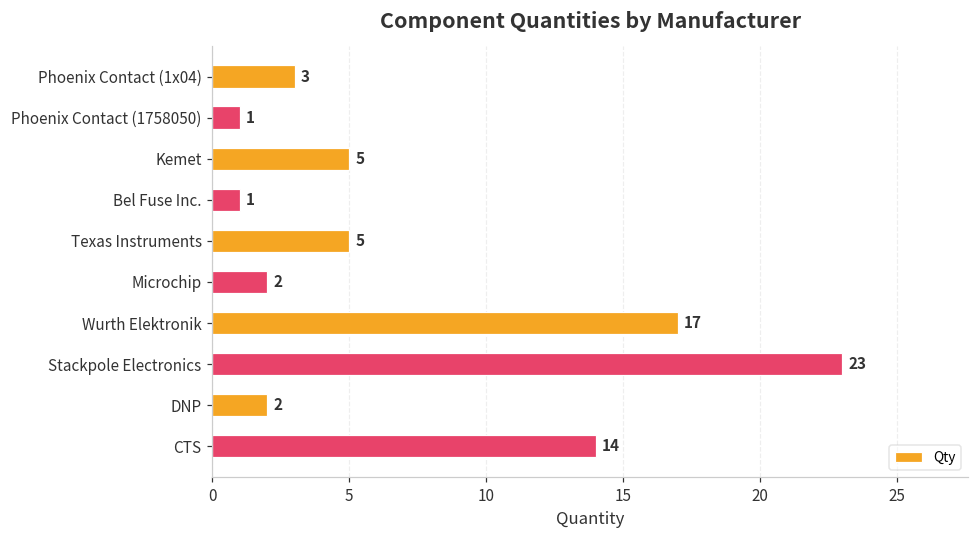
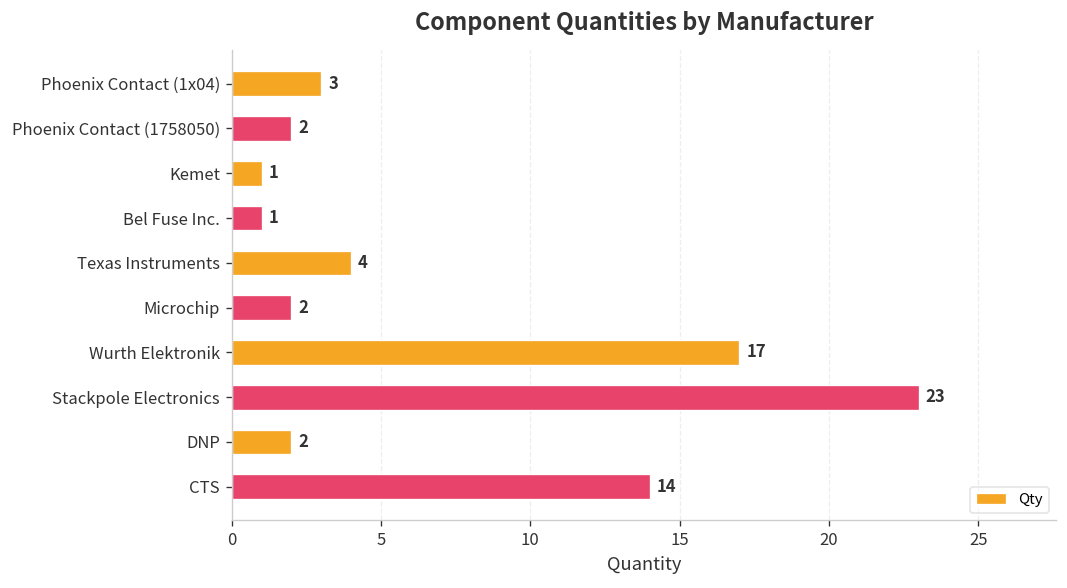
Phoenix Contact (1758050): 1 -> 2
Kemet: 5 -> 1
Texas Instruments: 5 -> 4
